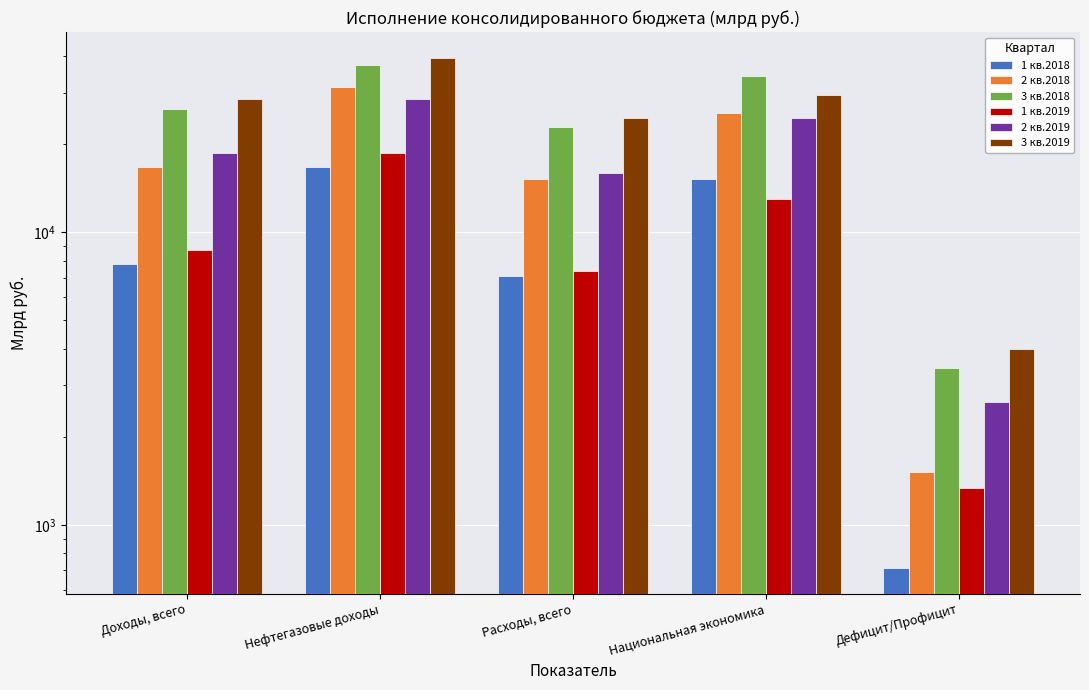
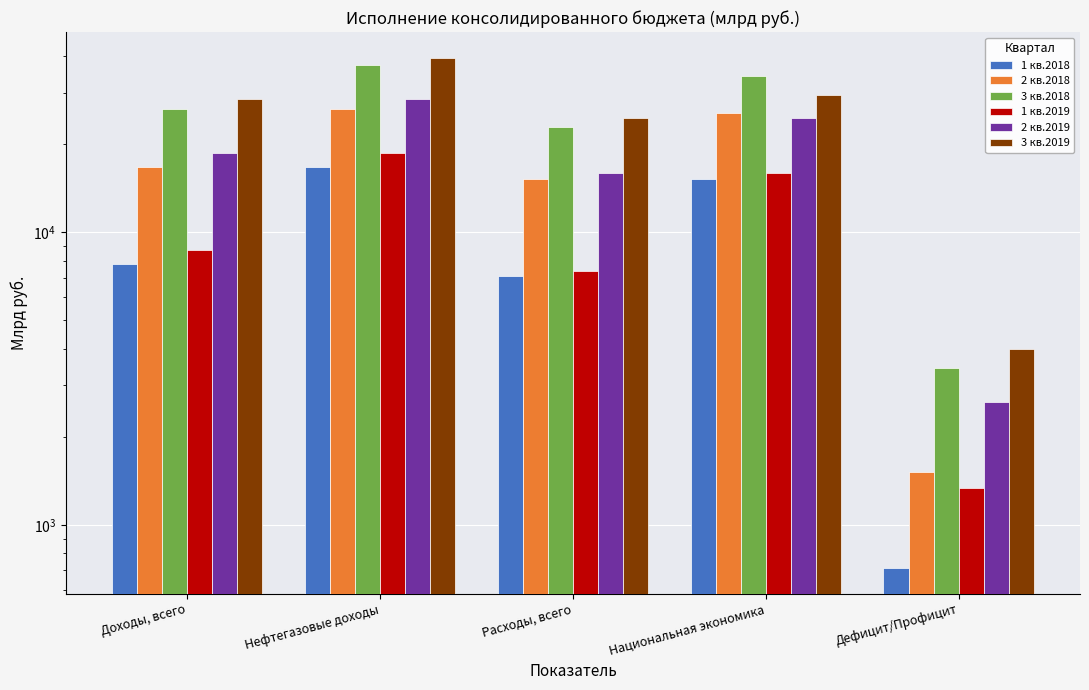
2 кв.2018, Нефтегазовые доходы: 31000 -> 26000
1 кв.2019, Национальная экономика: 13000 -> 16000
